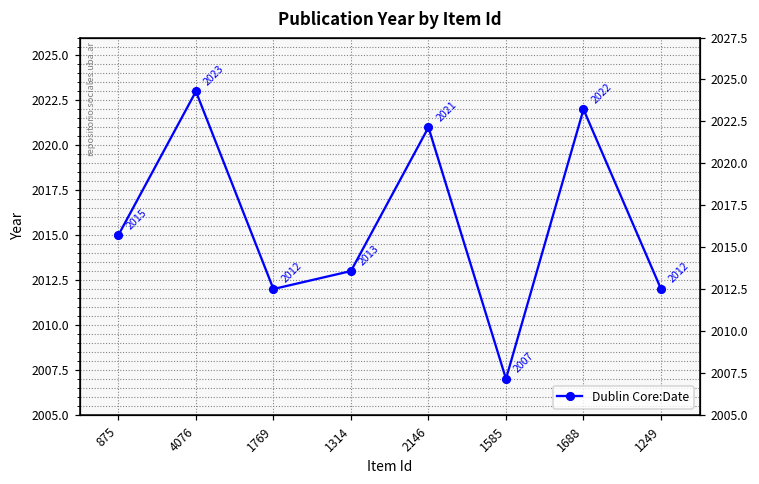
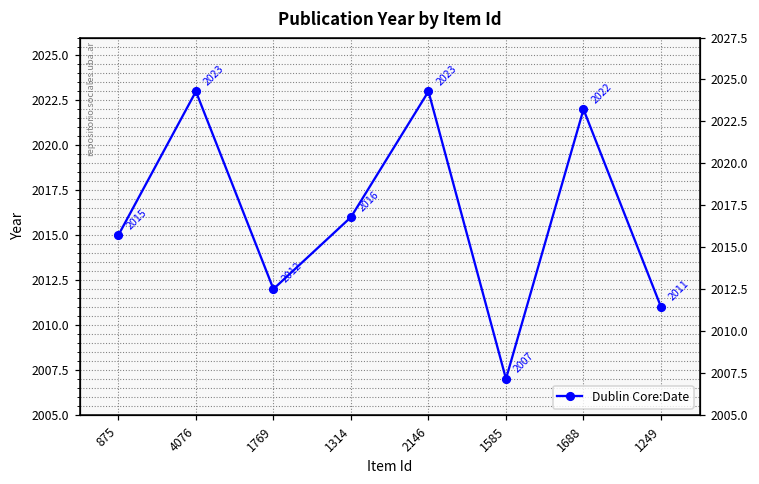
1314: 2013 -> 2016
2146: 2021 -> 2023
1249: 2012 -> 2011
